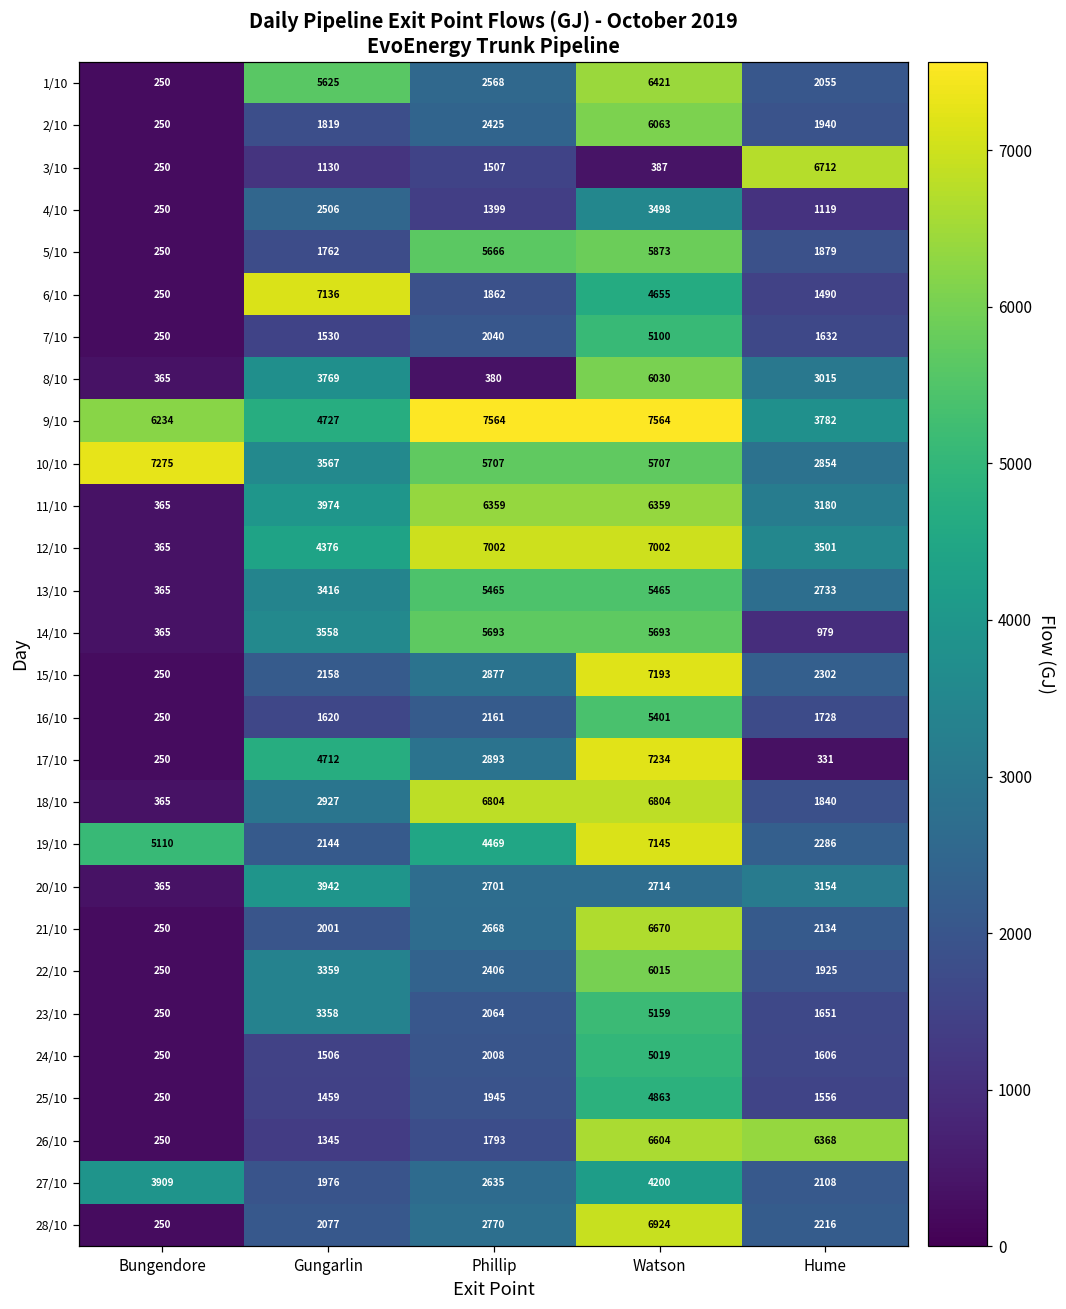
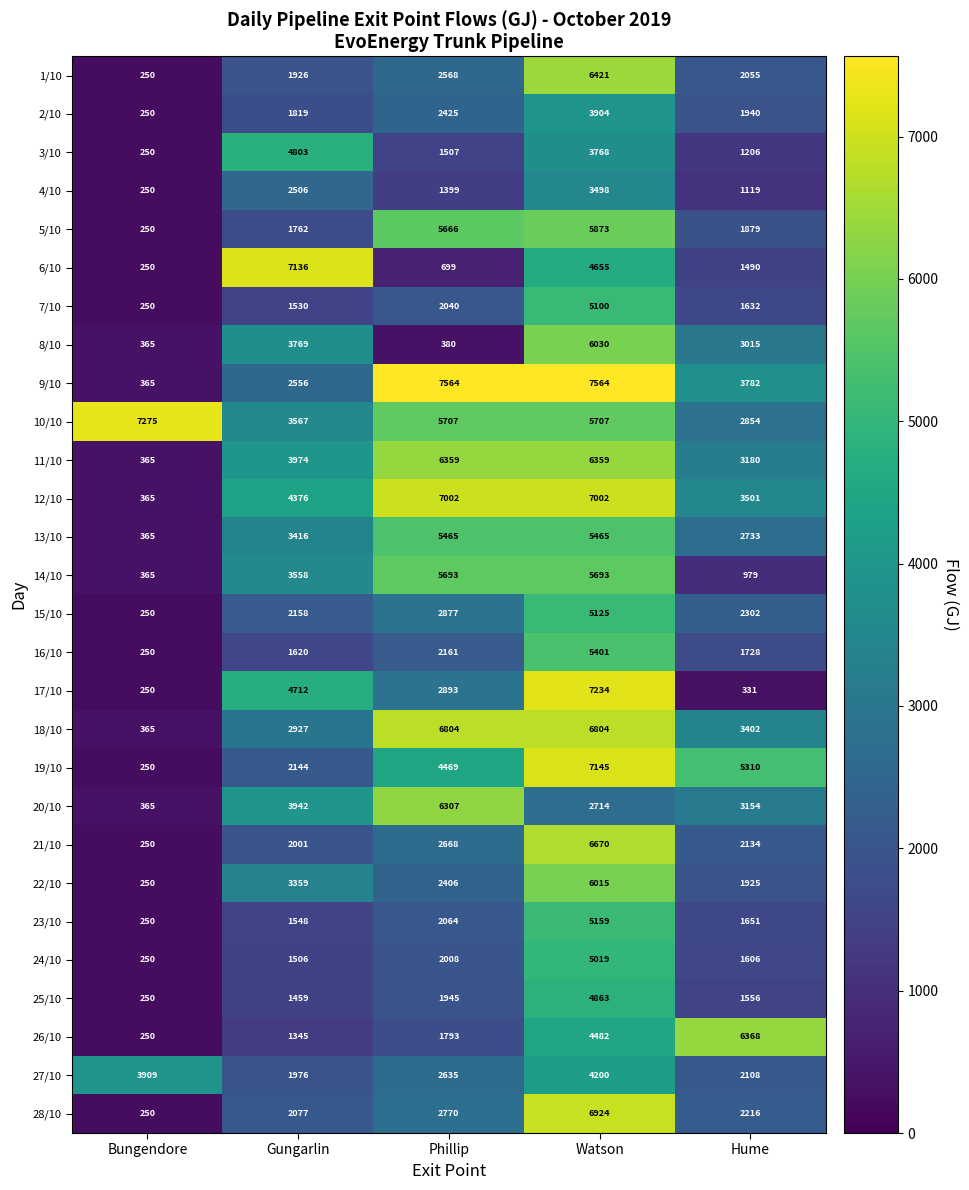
1/10, Gungarlin: 5625 -> 1926
2/10, Watson: 6063 -> 3904
3/10, Gungarlin: 1130 -> 4803
3/10, Watson: 387 -> 3768
3/10, Hume: 6712 -> 1206
6/10, Phillip: 1862 -> 699
9/10, Bungendore: 6234 -> 365
9/10, Gungarlin: 4727 -> 2556
15/10, Watson: 7193 -> 5125
18/10, Hume: 1840 -> 3402
19/10, Bungendore: 5110 -> 250
19/10, Hume: 2286 -> 5310
20/10, Phillip: 2701 -> 6307
23/10, Gungarlin: 3358 -> 1548
26/10, Watson: 6604 -> 4482
